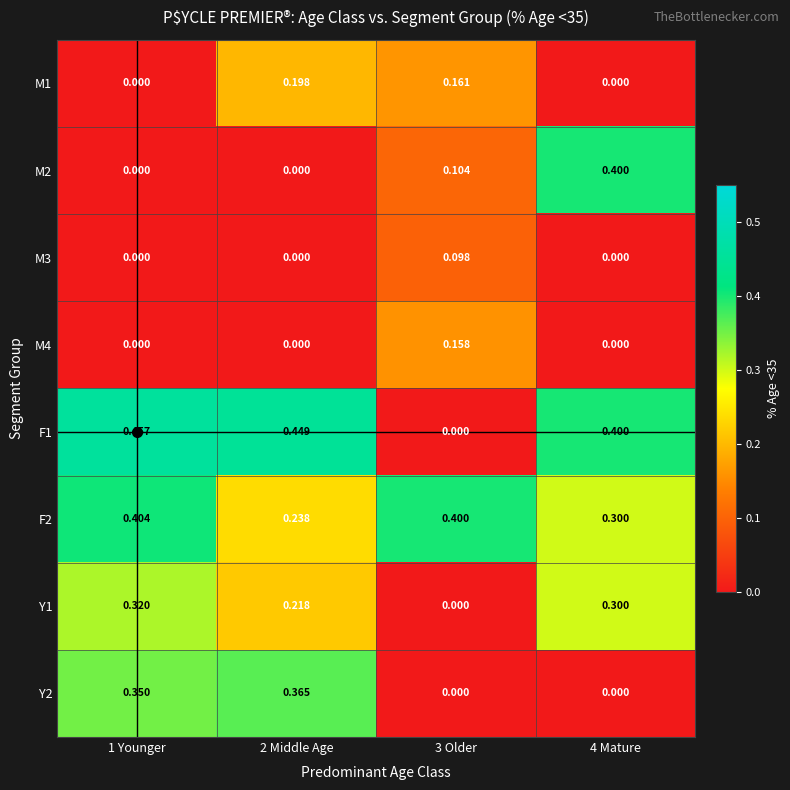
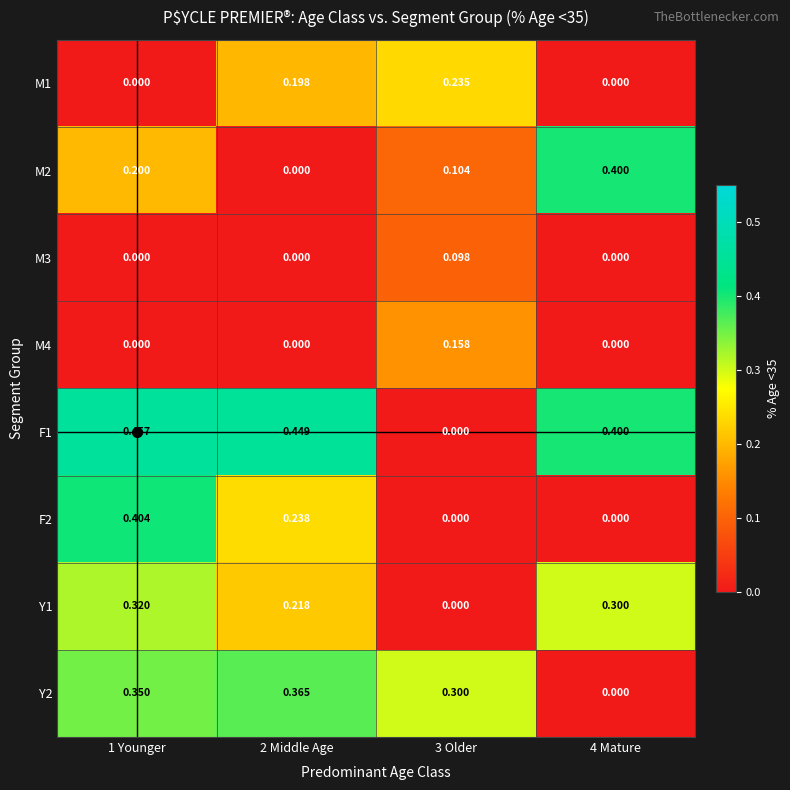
M1, 3 Older: 0.161 -> 0.235
M2, 1 Younger: 0.000 -> 0.200
F2, 3 Older: 0.400 -> 0.000
F2, 4 Mature: 0.300 -> 0.000
Y2, 3 Older: 0.000 -> 0.300
